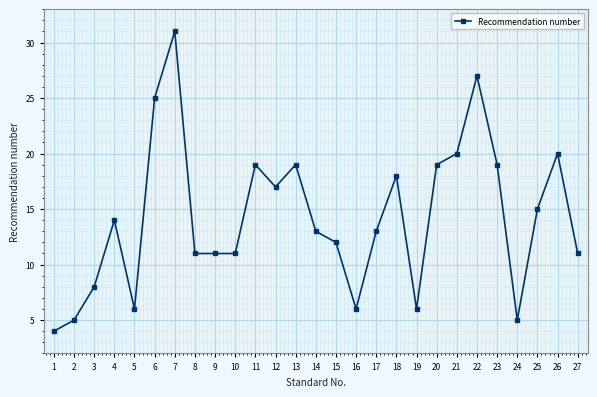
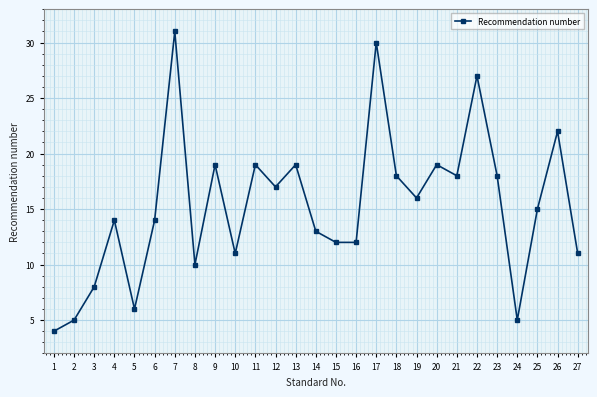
6: 25 -> 14
8: 11 -> 10
9: 11 -> 19
16: 6 -> 12
17: 13 -> 30
19: 6 -> 16
21: 20 -> 18
23: 19 -> 18
26: 20 -> 22
